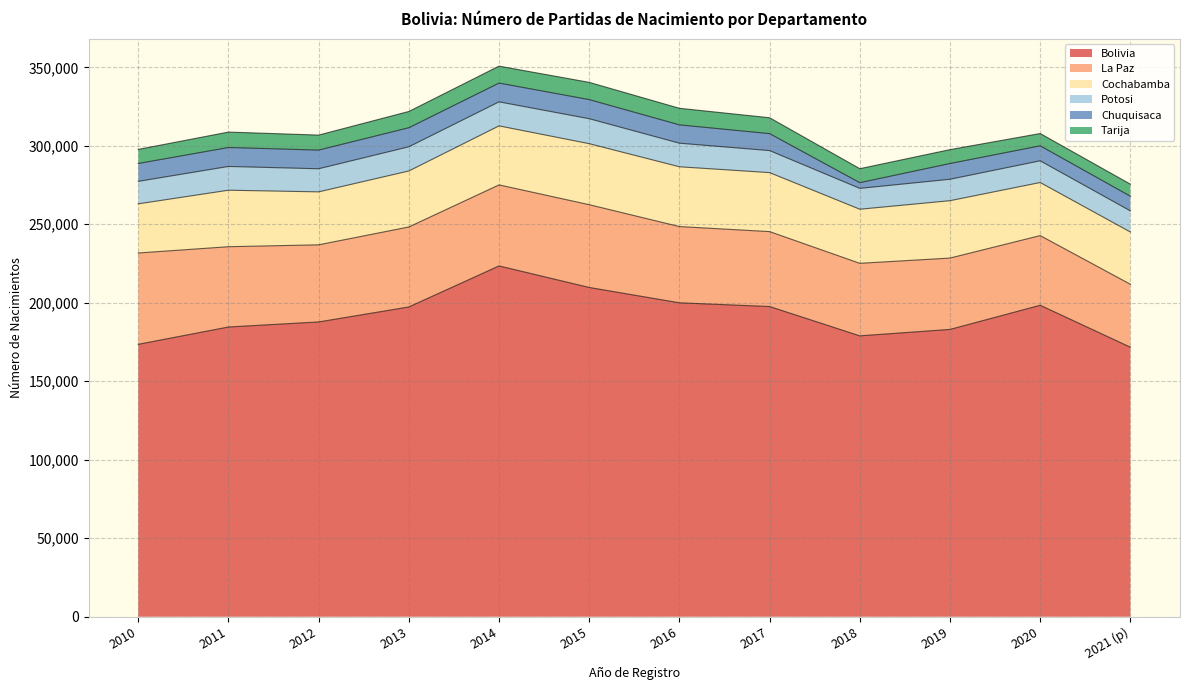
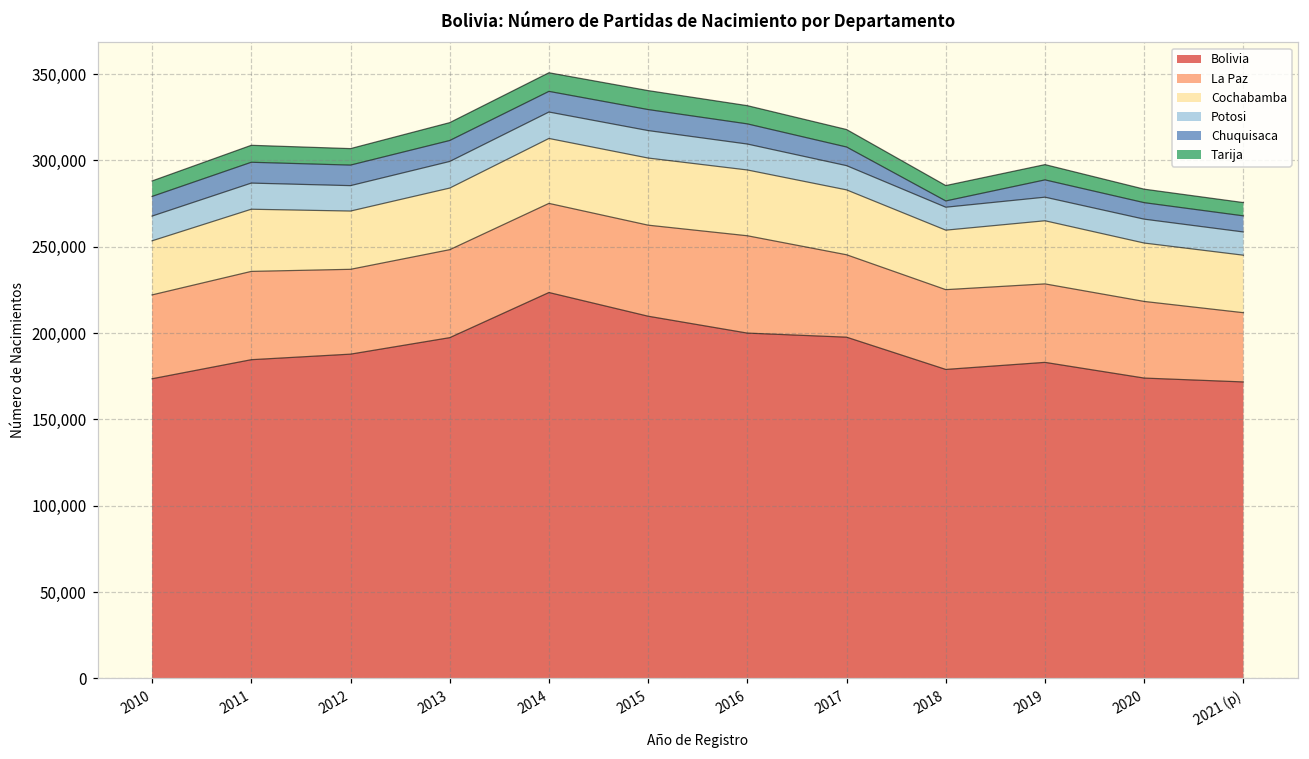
La Paz, 2010: 58,000 -> 49,000
La Paz, 2016: 49,000 -> 56,000
Bolivia, 2020: 198,000 -> 174,000
